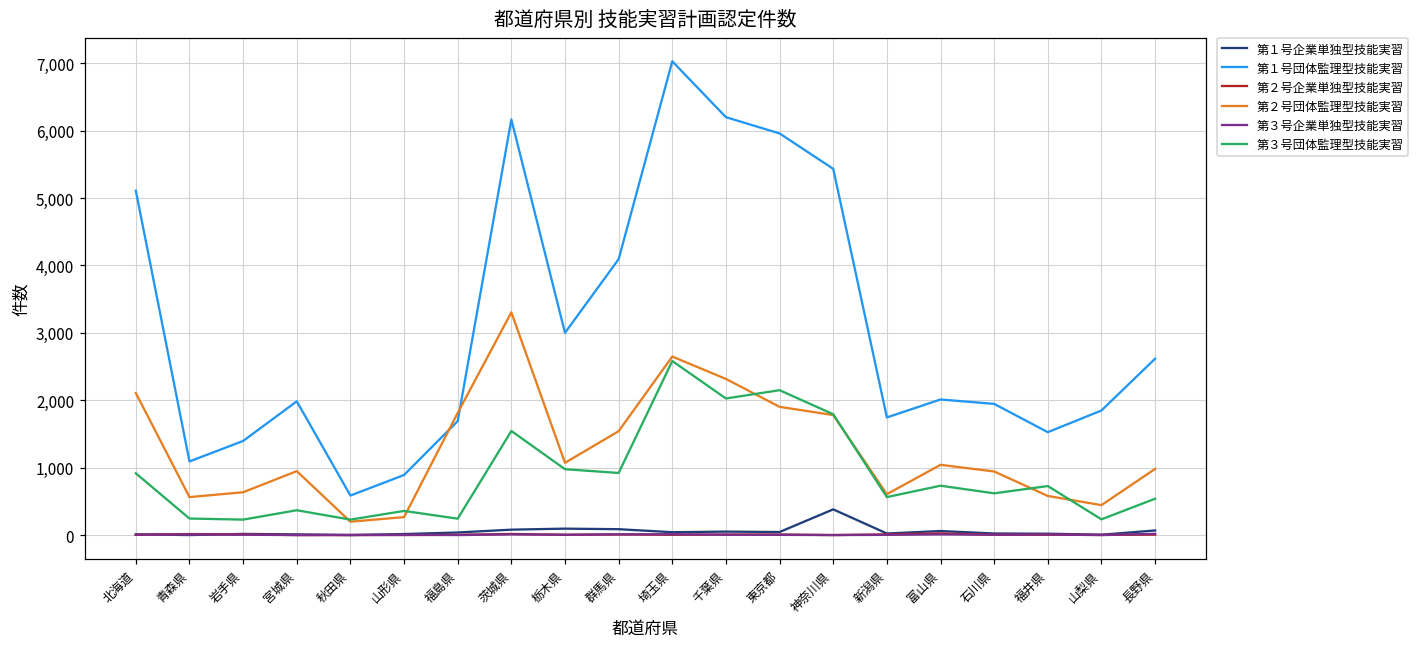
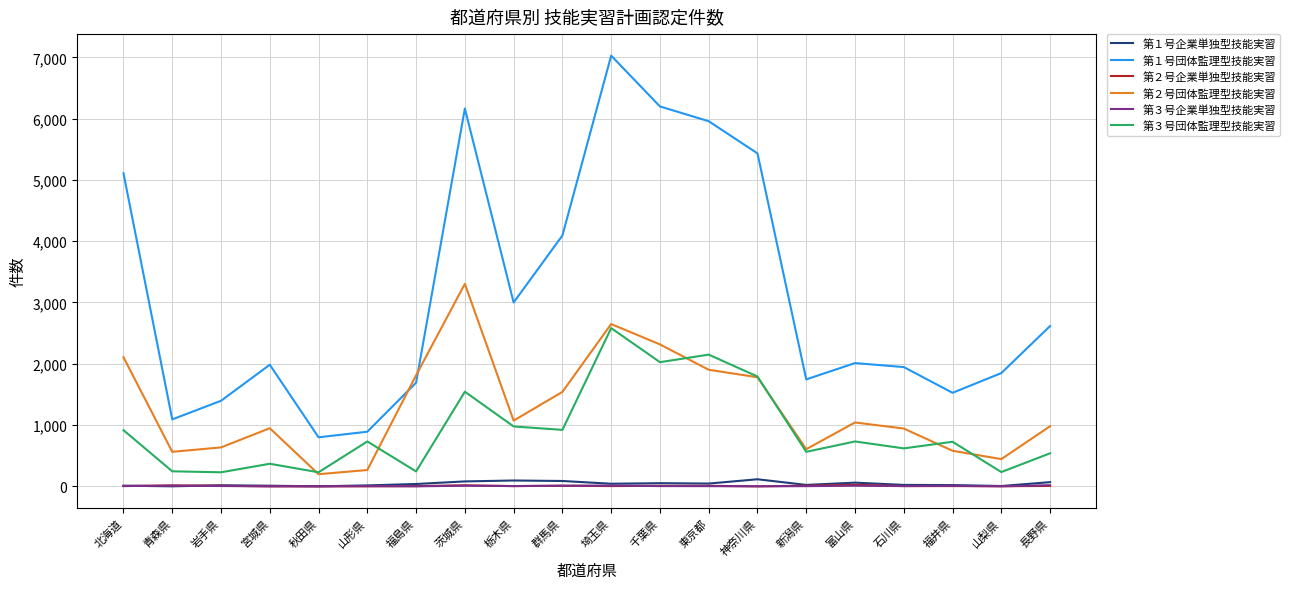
第１号団体監理型技能実習, 秋田県: 600 -> 800
第３号団体監理型技能実習, 山形県: 400 -> 700
第１号企業単独型技能実習, 神奈川県: 400 -> 100
